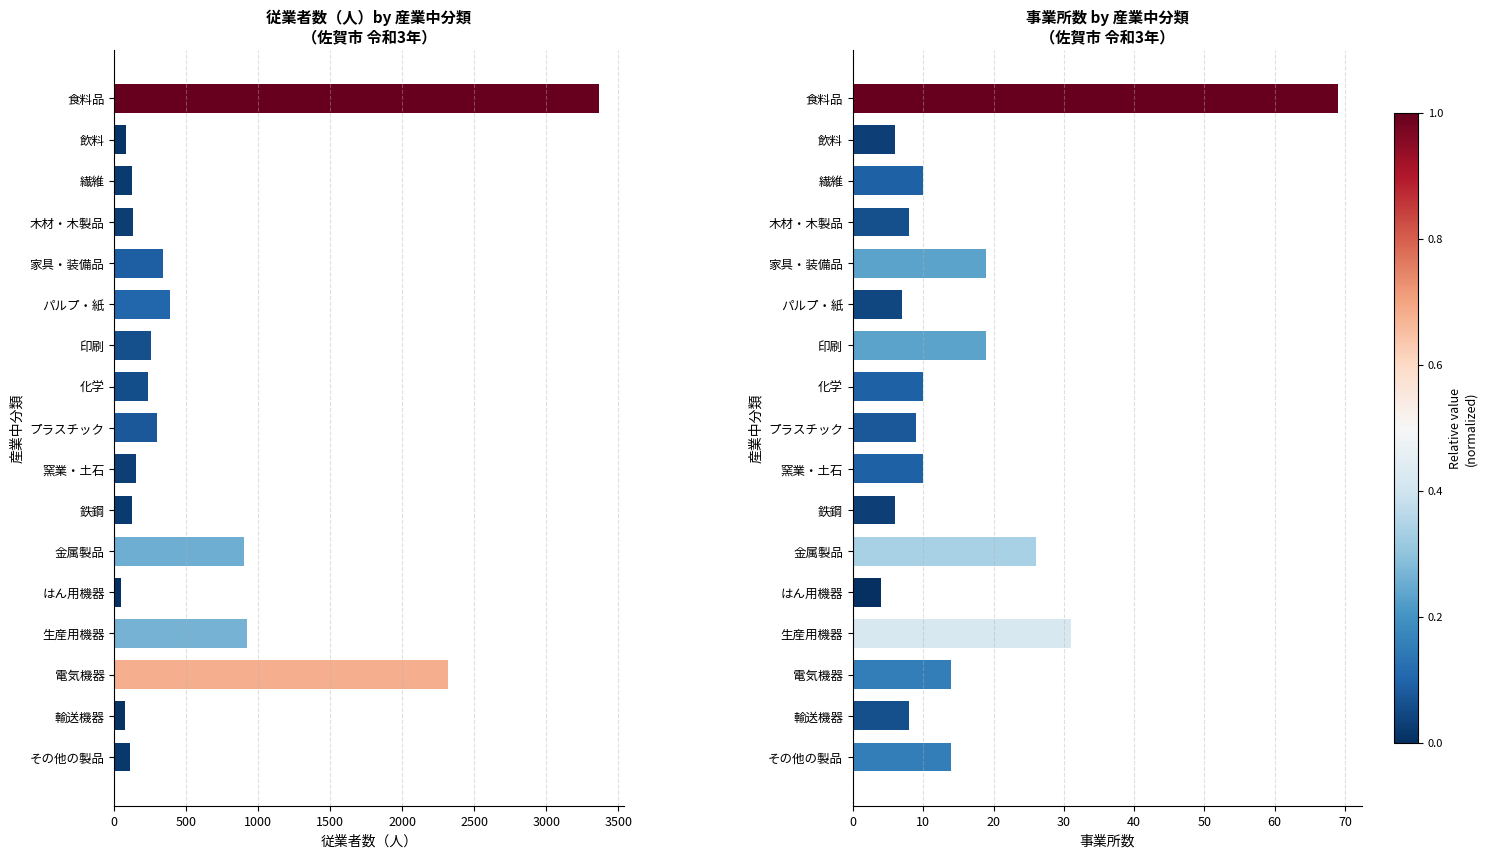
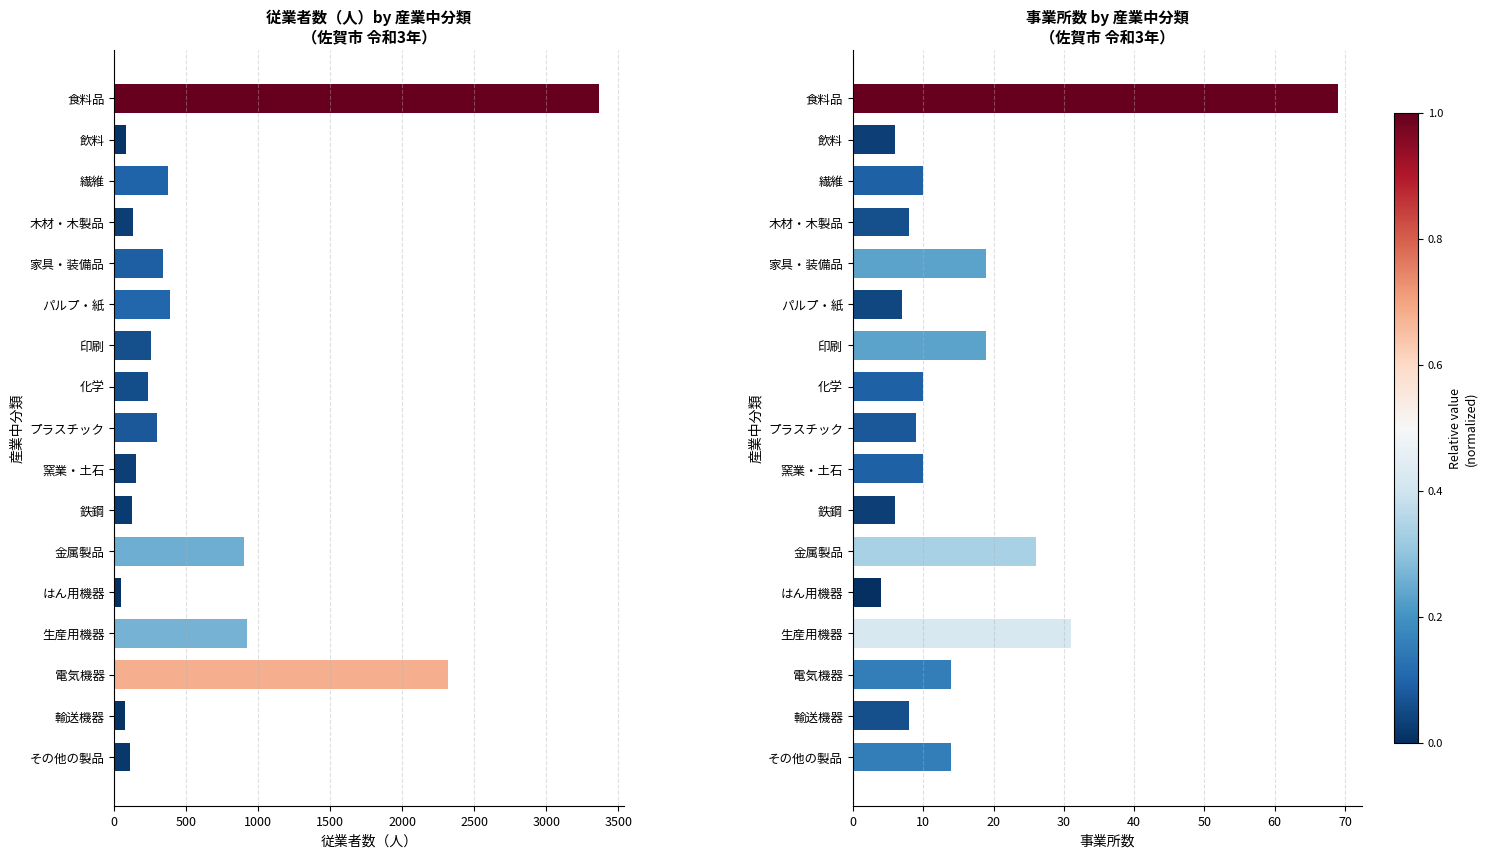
従業者数（人）by 産業中分類 （佐賀市 令和3年）, 繊維: 130 -> 370
